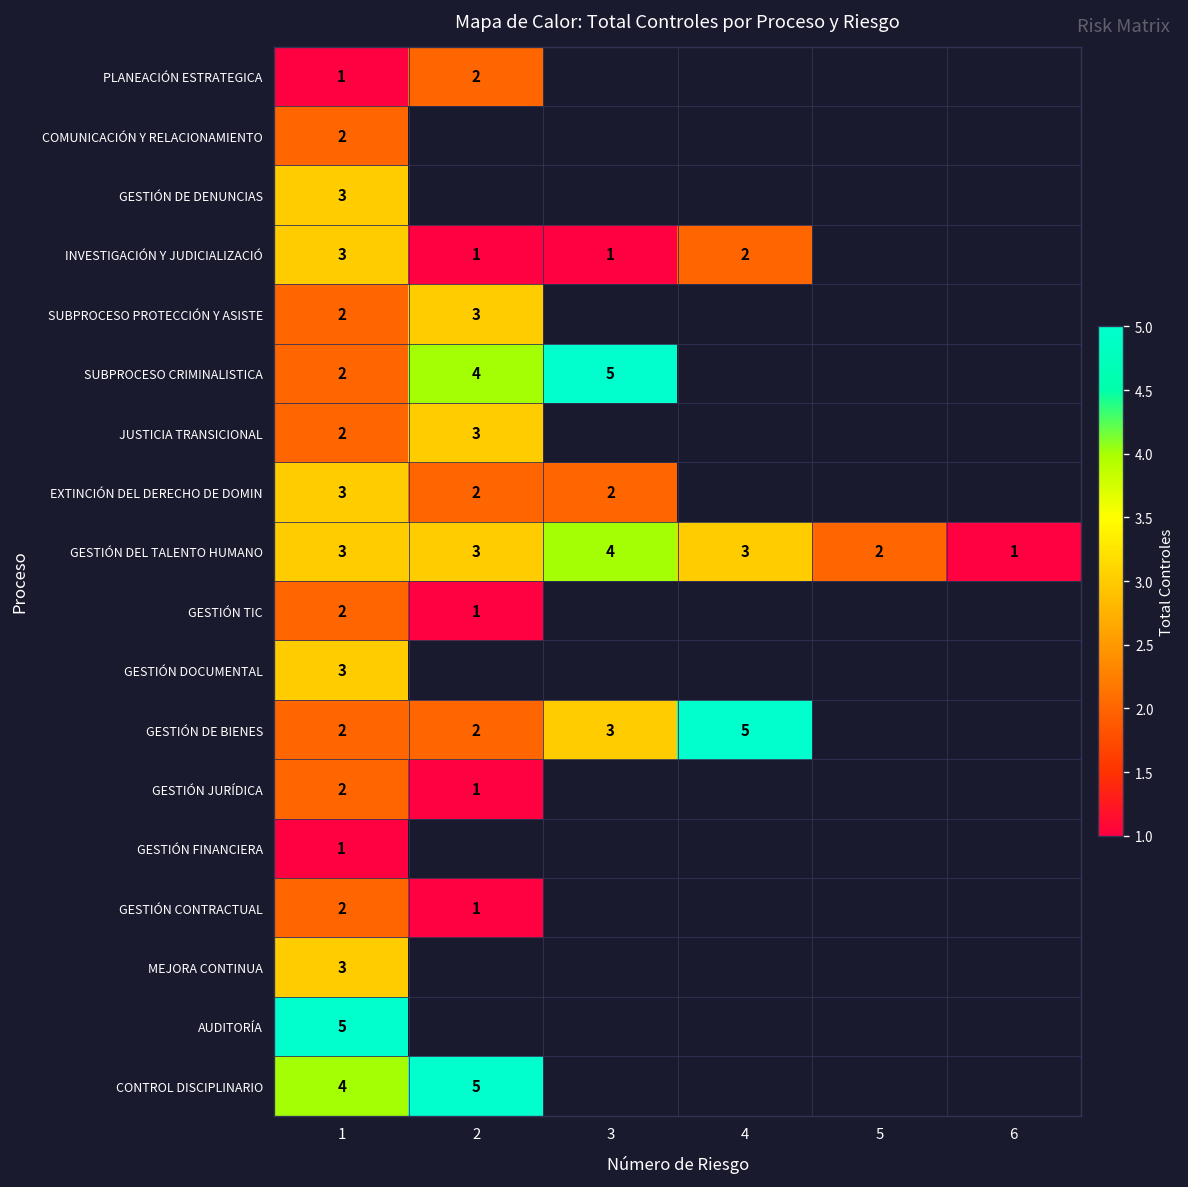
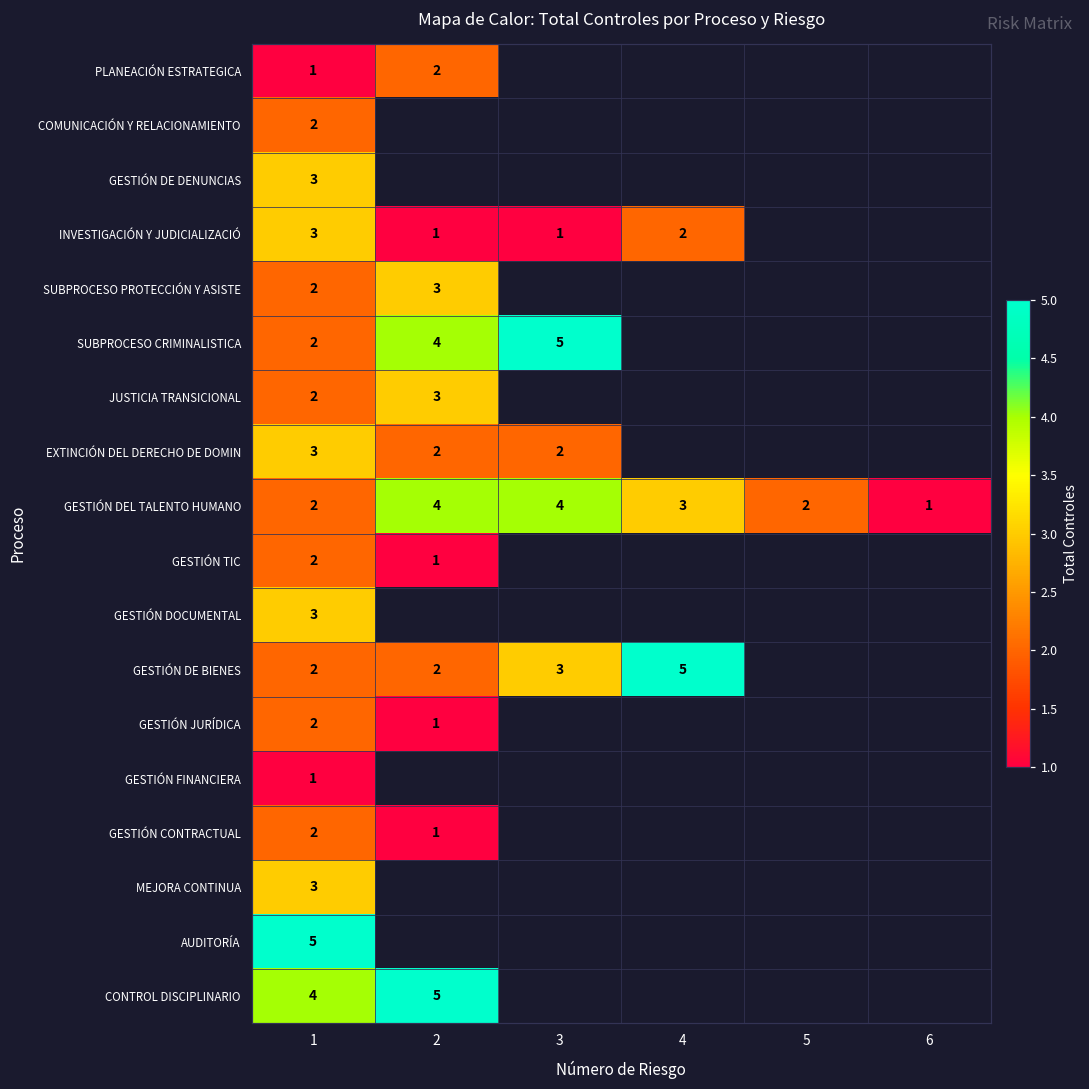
GESTIÓN DEL TALENTO HUMANO, 1: 3 -> 2
GESTIÓN DEL TALENTO HUMANO, 2: 3 -> 4
